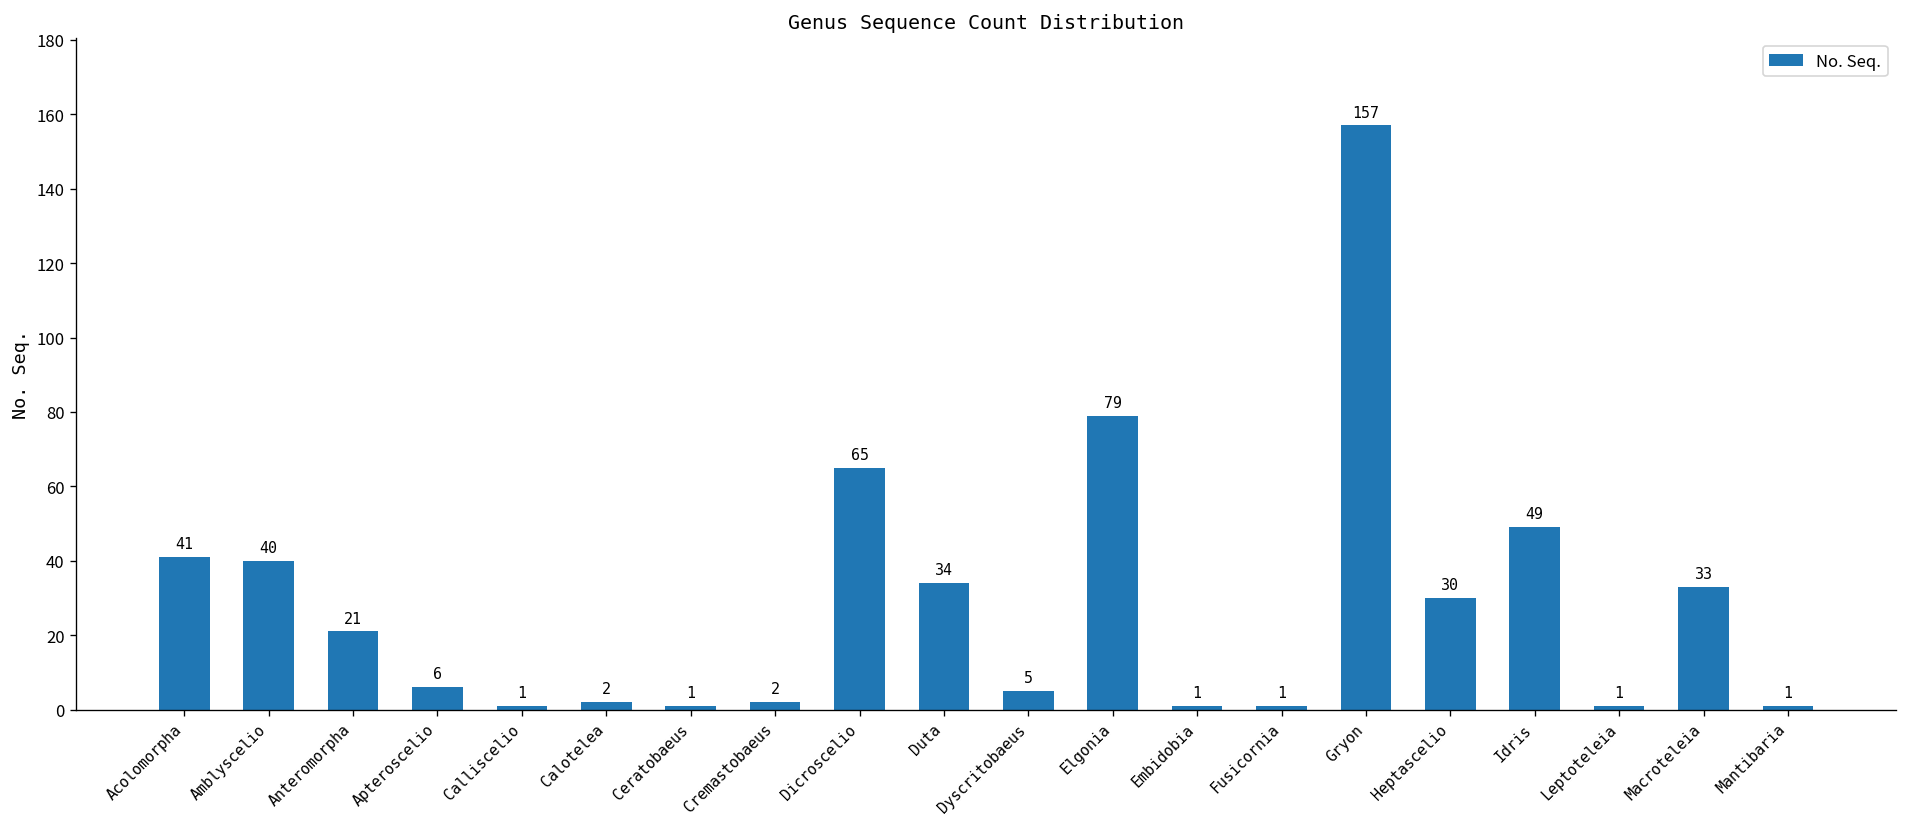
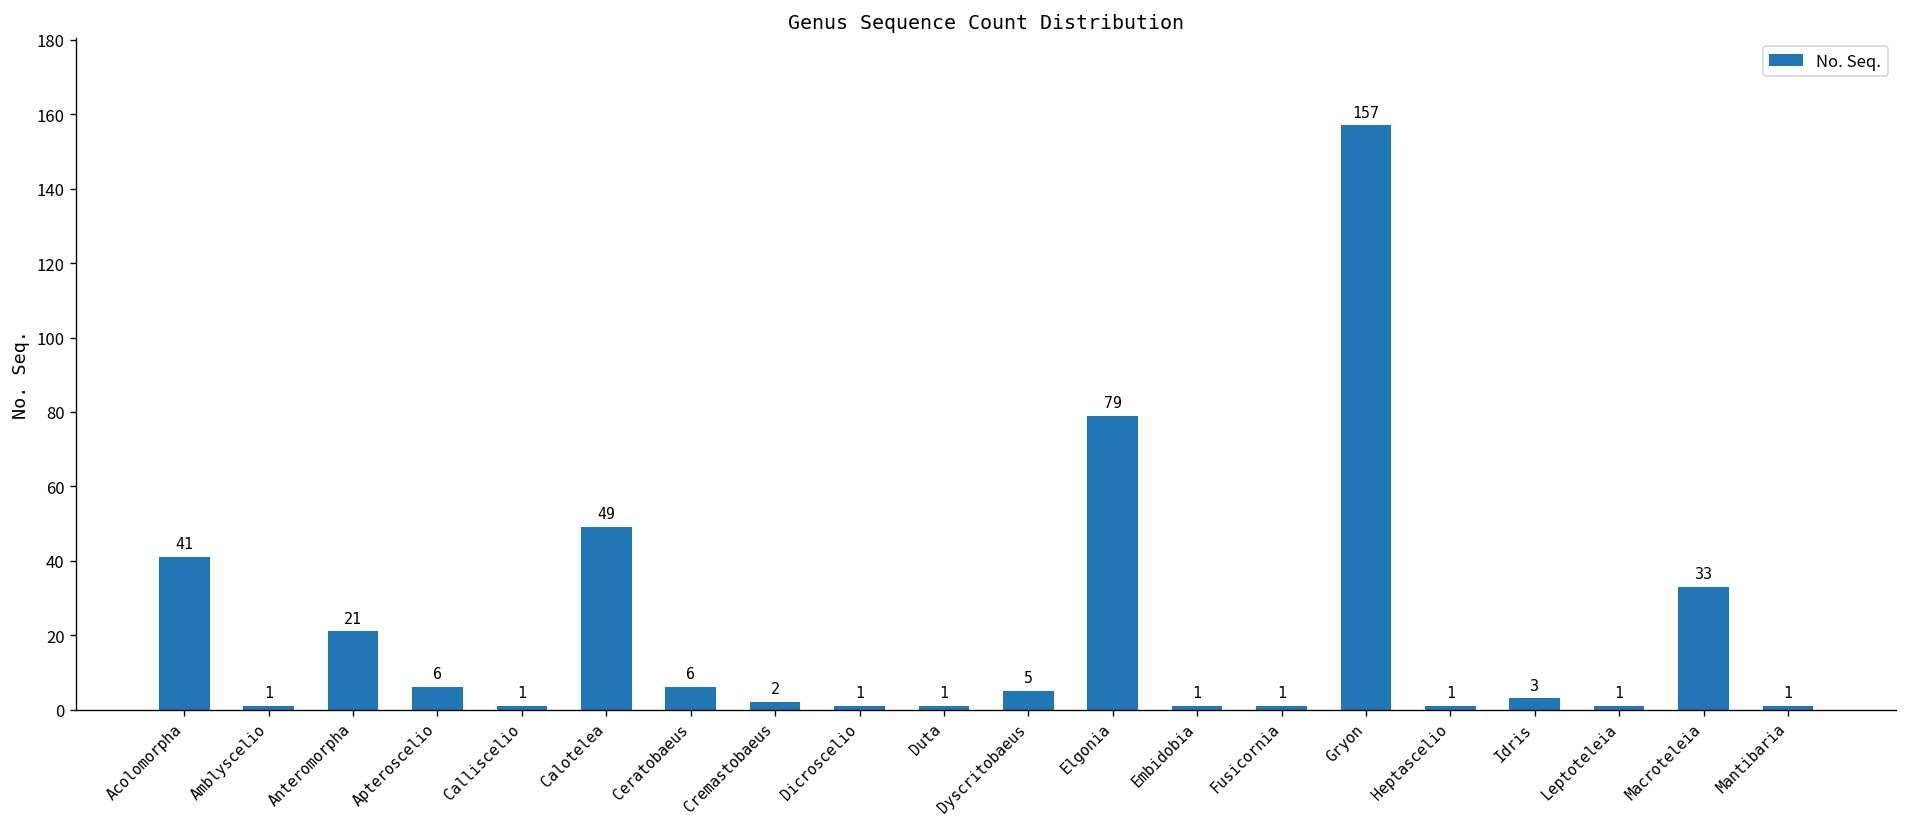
Amblyscelio: 40 -> 1
Calotelea: 2 -> 49
Ceratobaeus: 1 -> 6
Dicroscelio: 65 -> 1
Duta: 34 -> 1
Heptascelio: 30 -> 1
Idris: 49 -> 3
